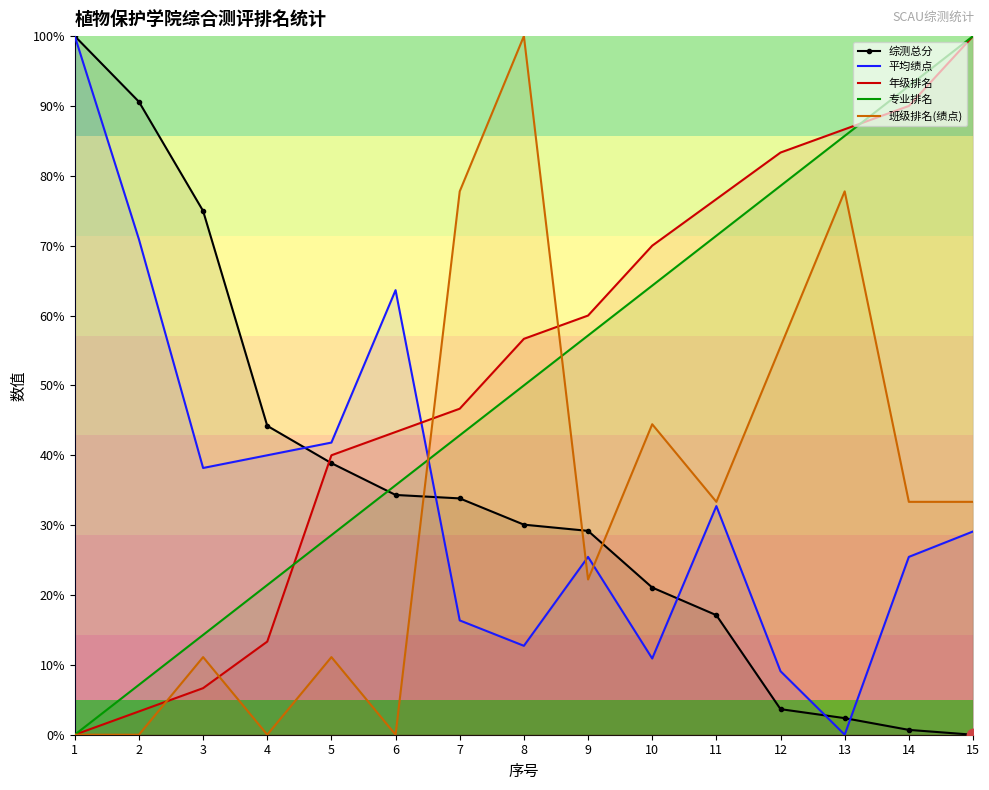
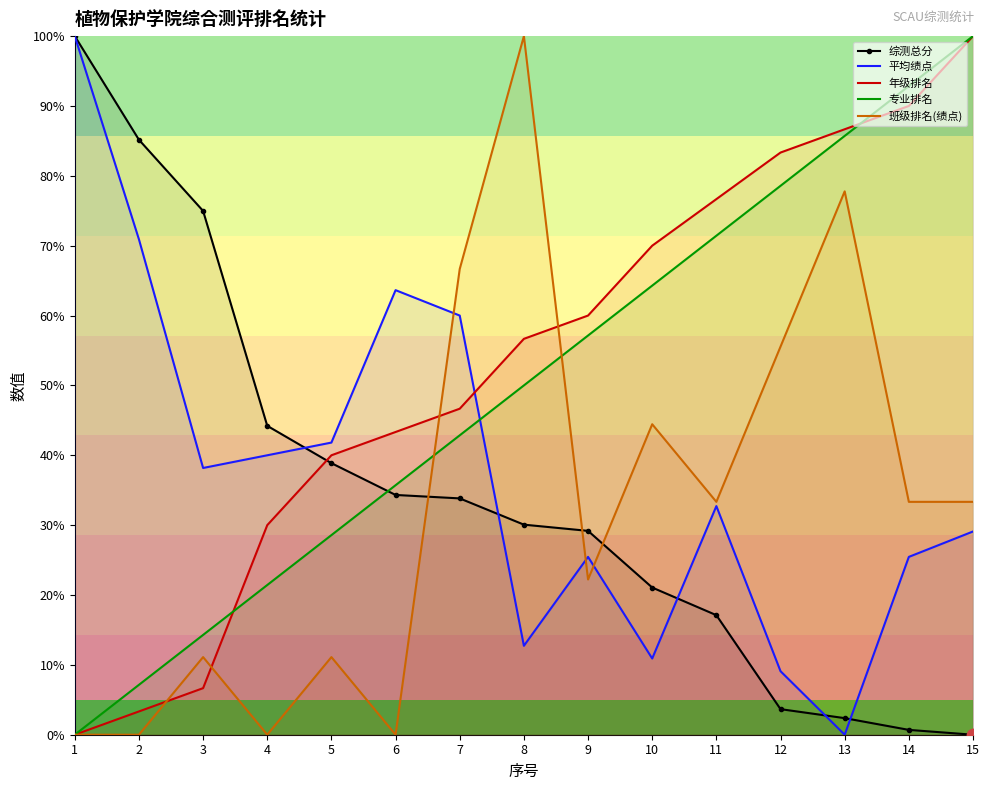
综测总分, 2: 91% -> 85%
年级排名, 4: 13% -> 30%
平均绩点, 7: 16% -> 60%
班级排名(绩点), 7: 78% -> 67%
